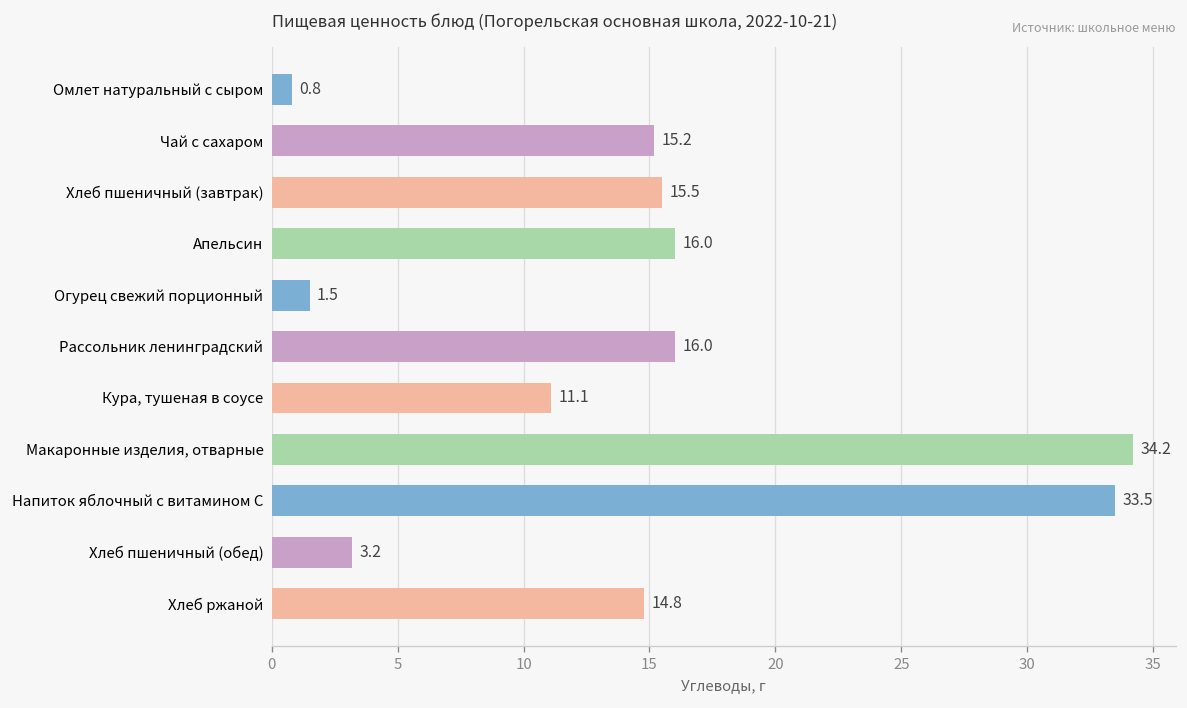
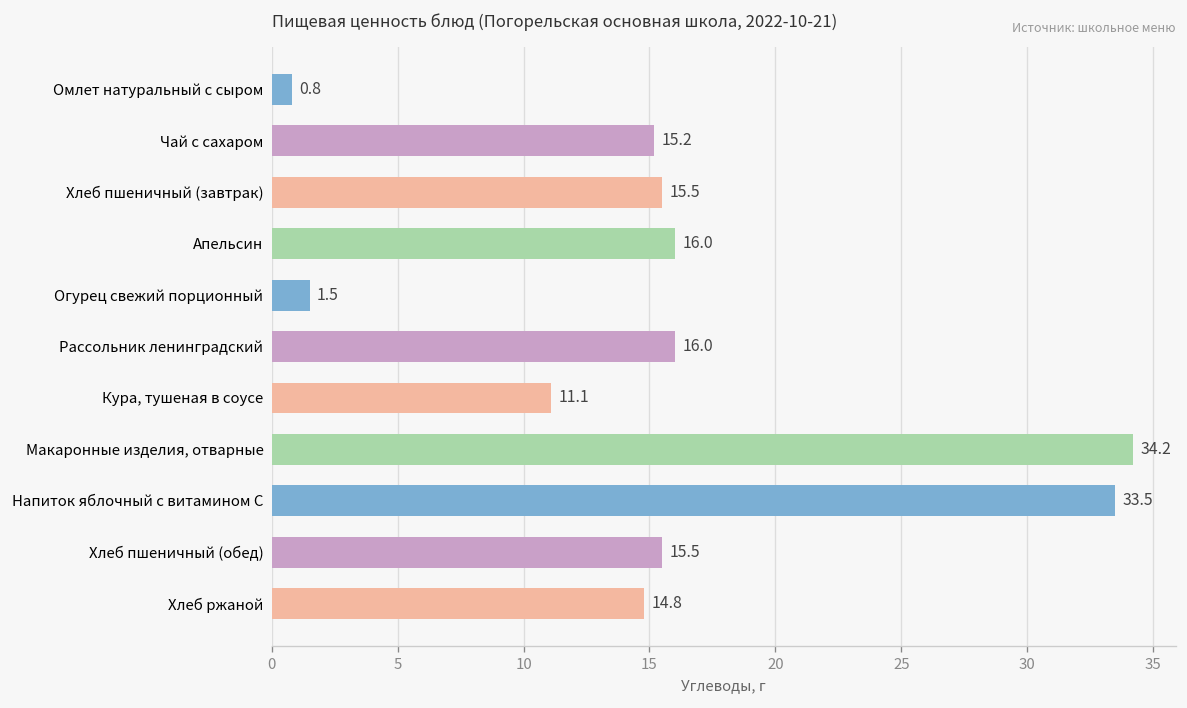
Хлеб пшеничный (обед): 3.2 -> 15.5
